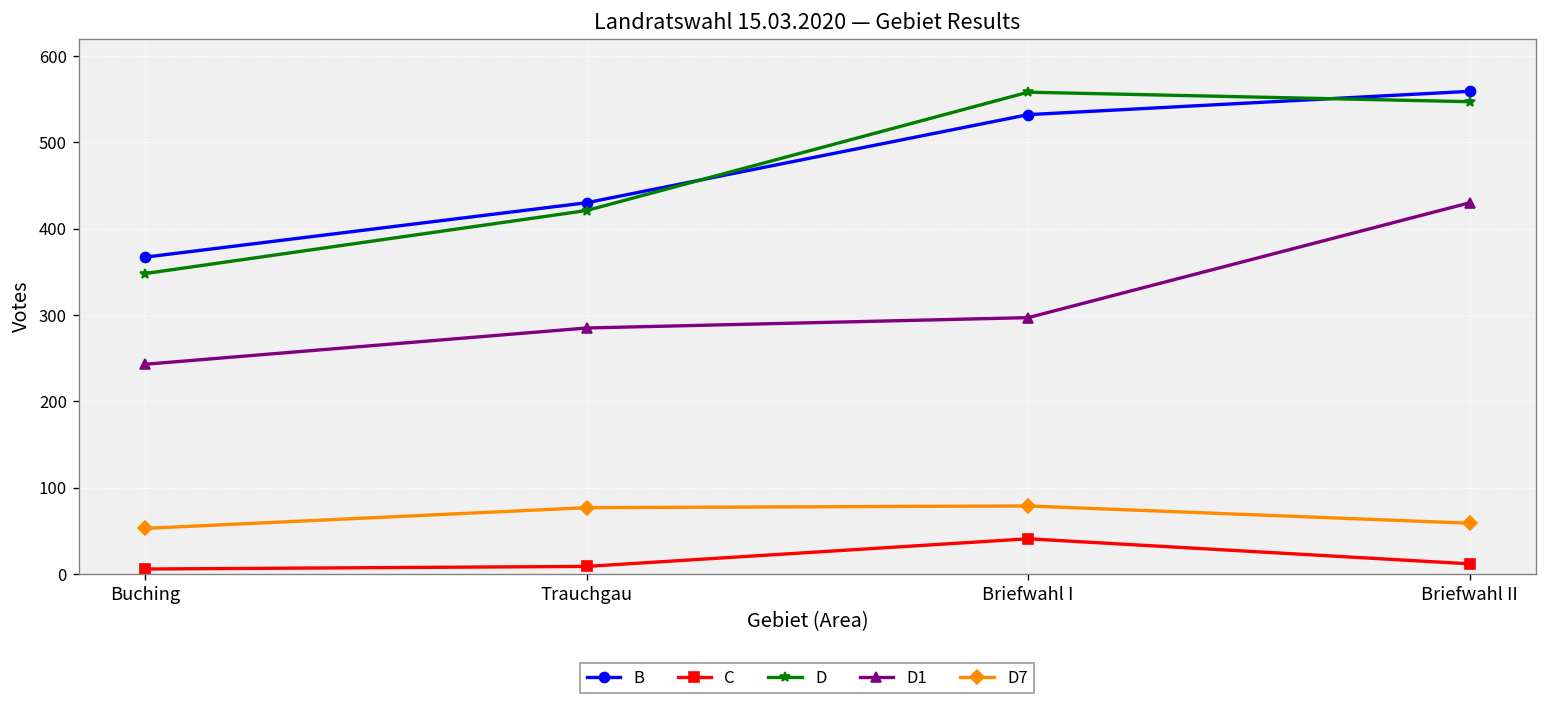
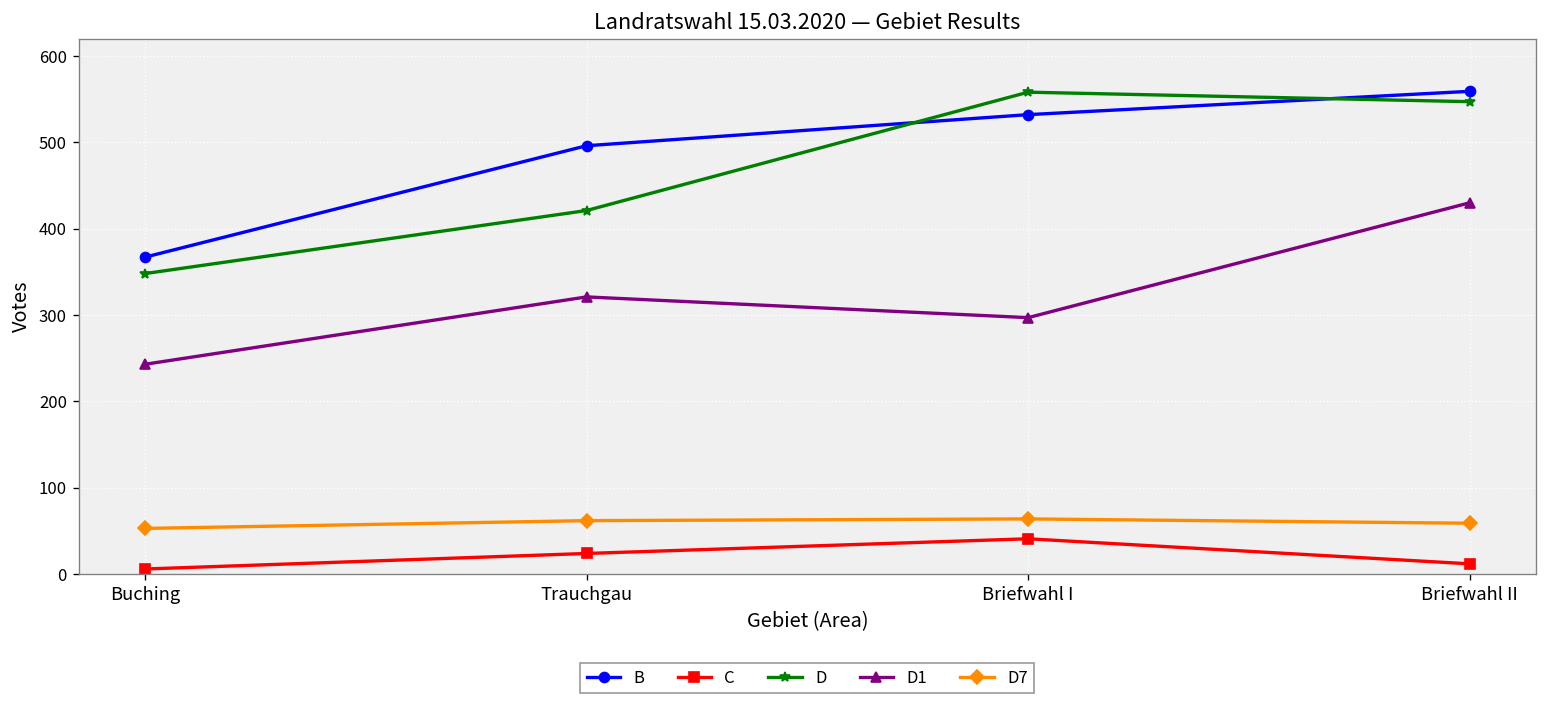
B, Trauchgau: 430 -> 500
C, Trauchgau: 10 -> 20
D1, Trauchgau: 290 -> 320
D7, Trauchgau: 80 -> 60
D7, Briefwahl I: 80 -> 60
